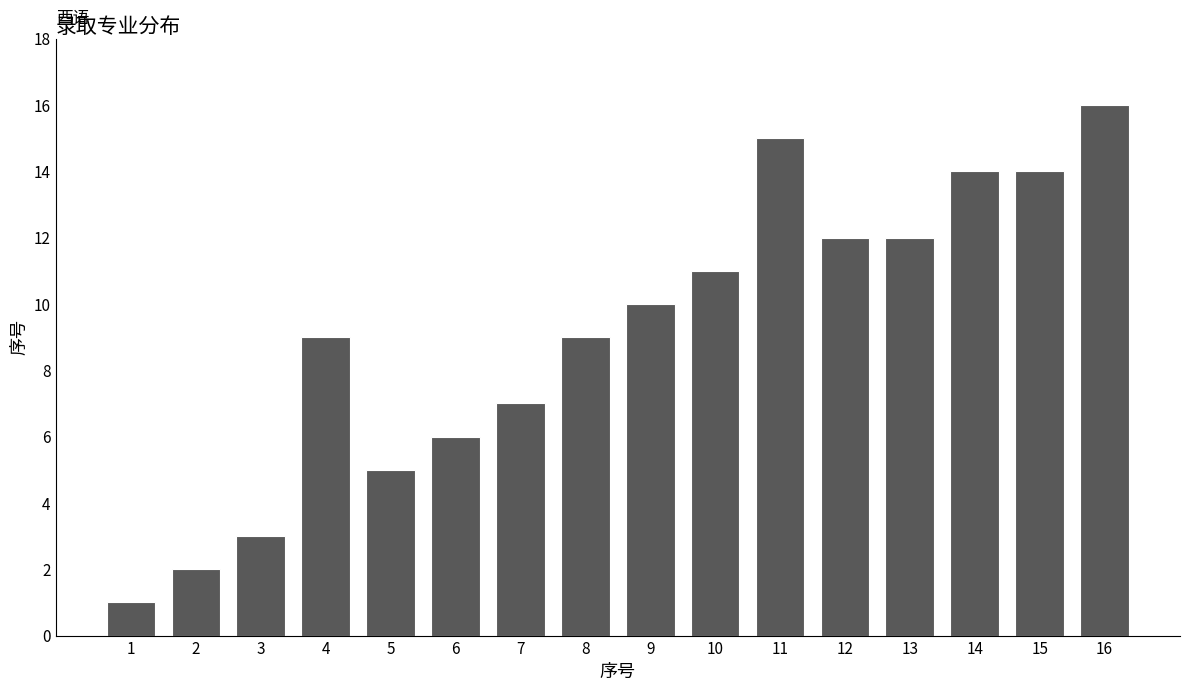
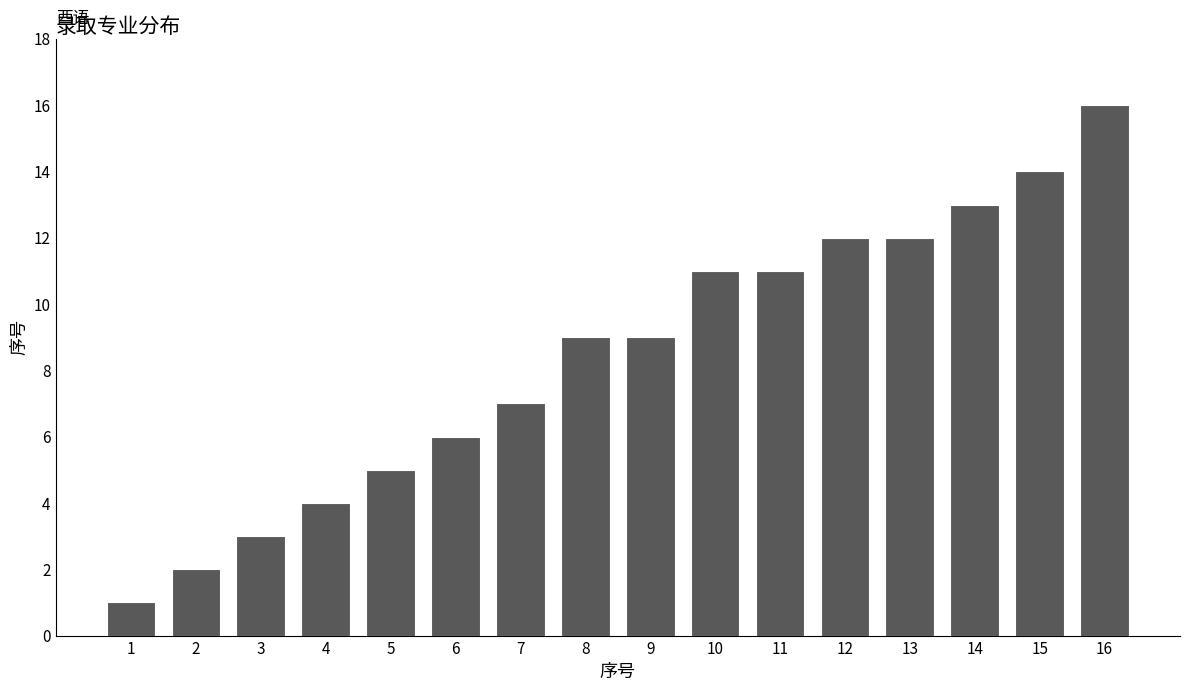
4: 9 -> 4
9: 10 -> 9
11: 15 -> 11
14: 14 -> 13
